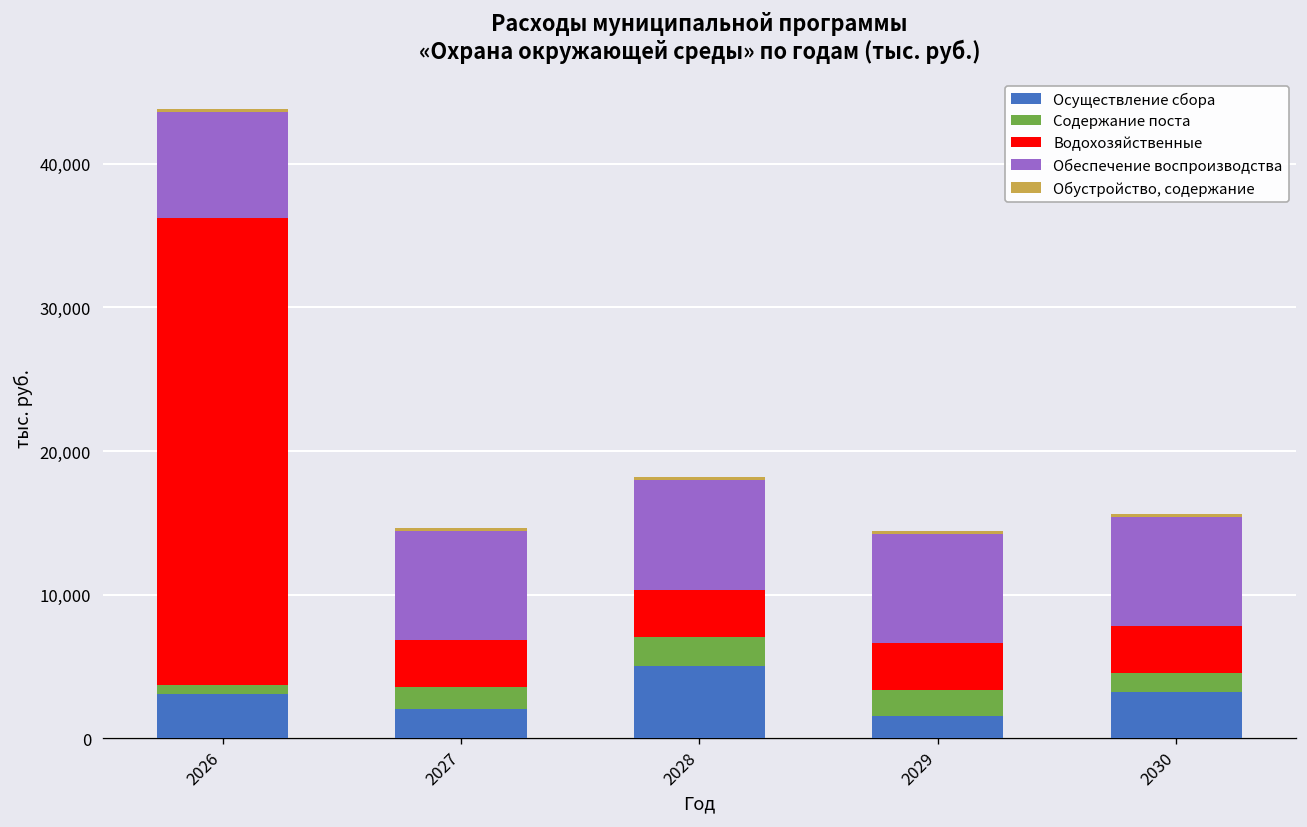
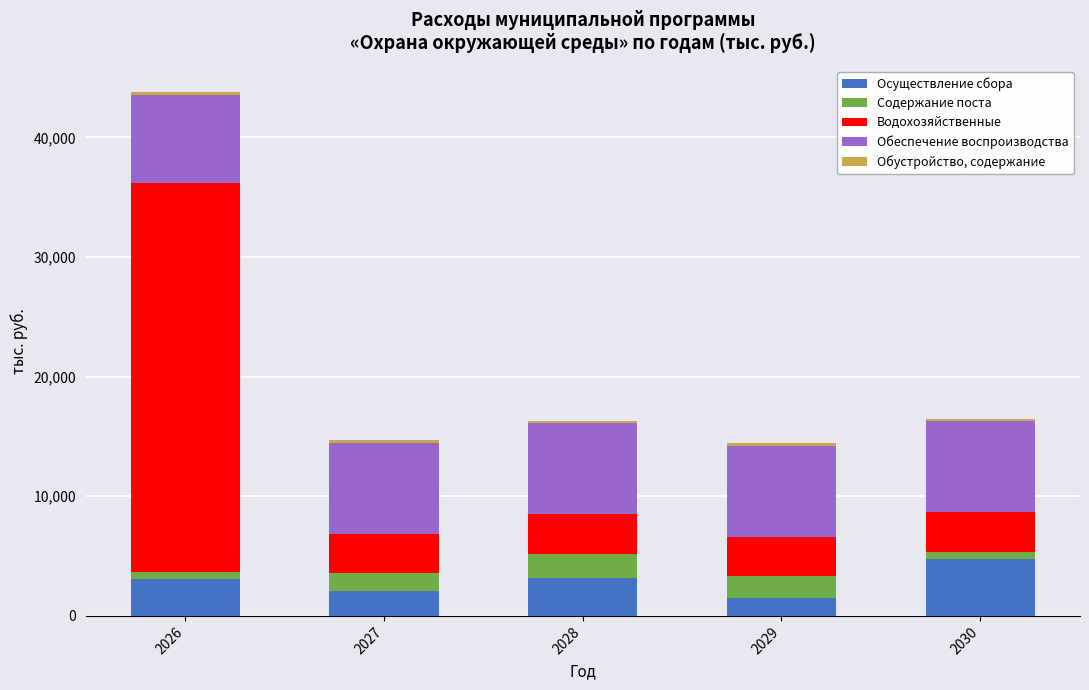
Осуществление сбора, 2028: 5,100 -> 3,200
Осуществление сбора, 2030: 3,200 -> 4,700
Содержание поста, 2030: 1,300 -> 600
